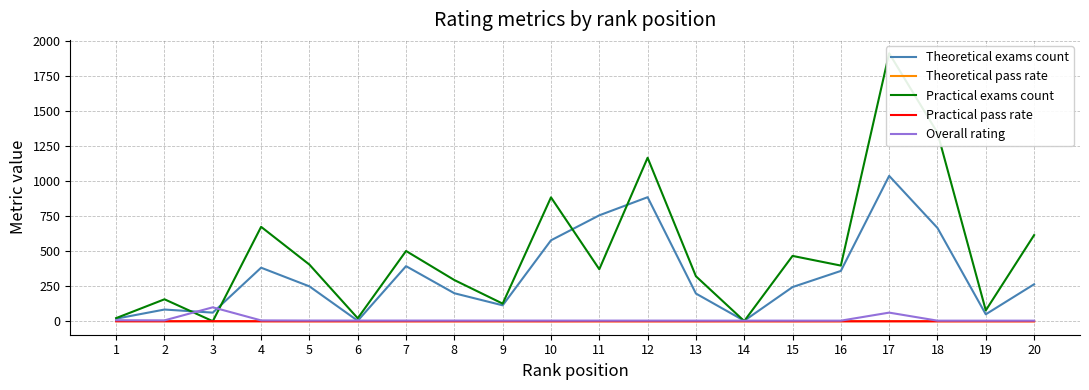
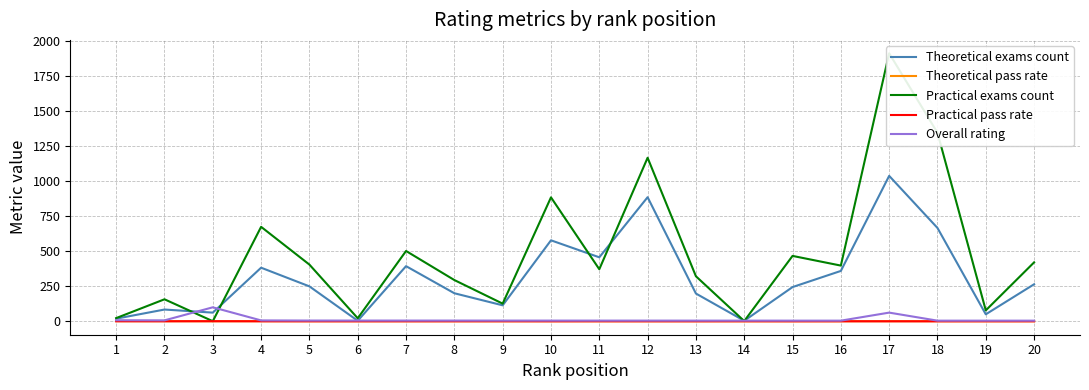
Theoretical exams count, 11: 760 -> 460
Practical exams count, 20: 610 -> 420
